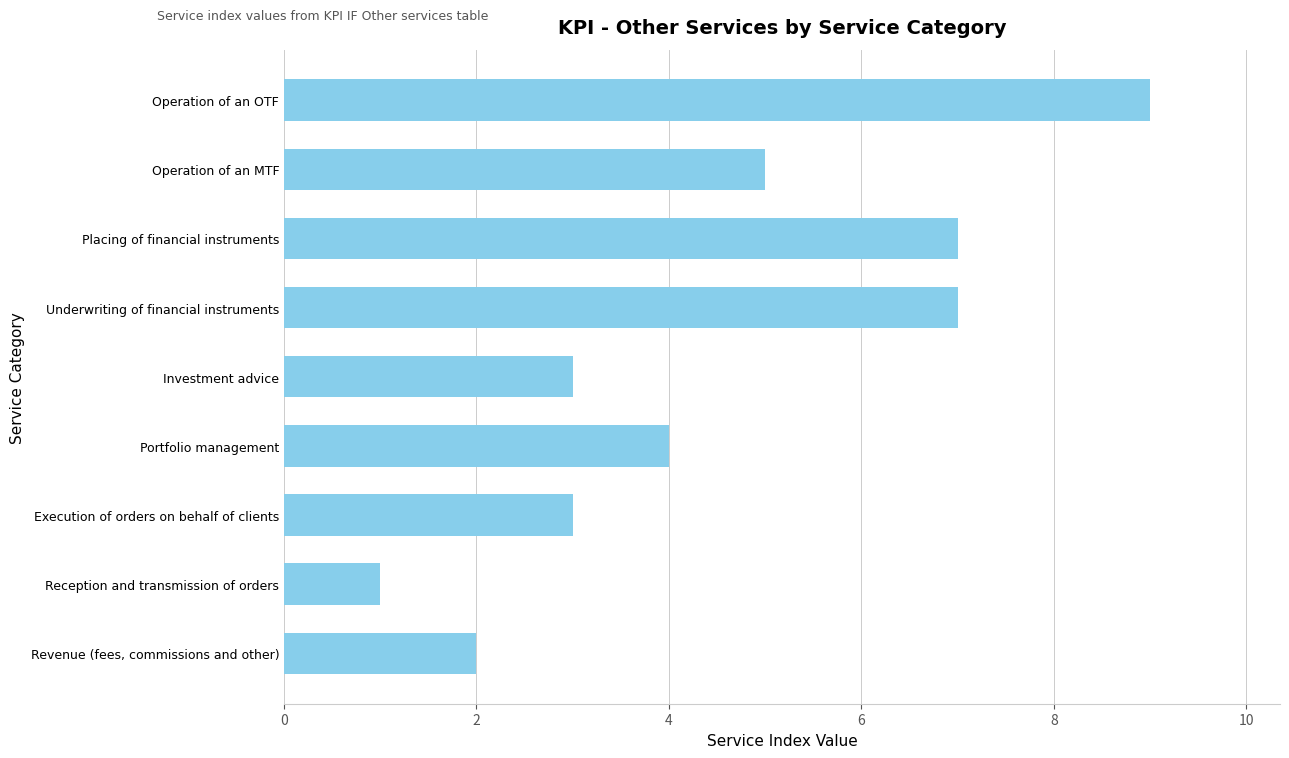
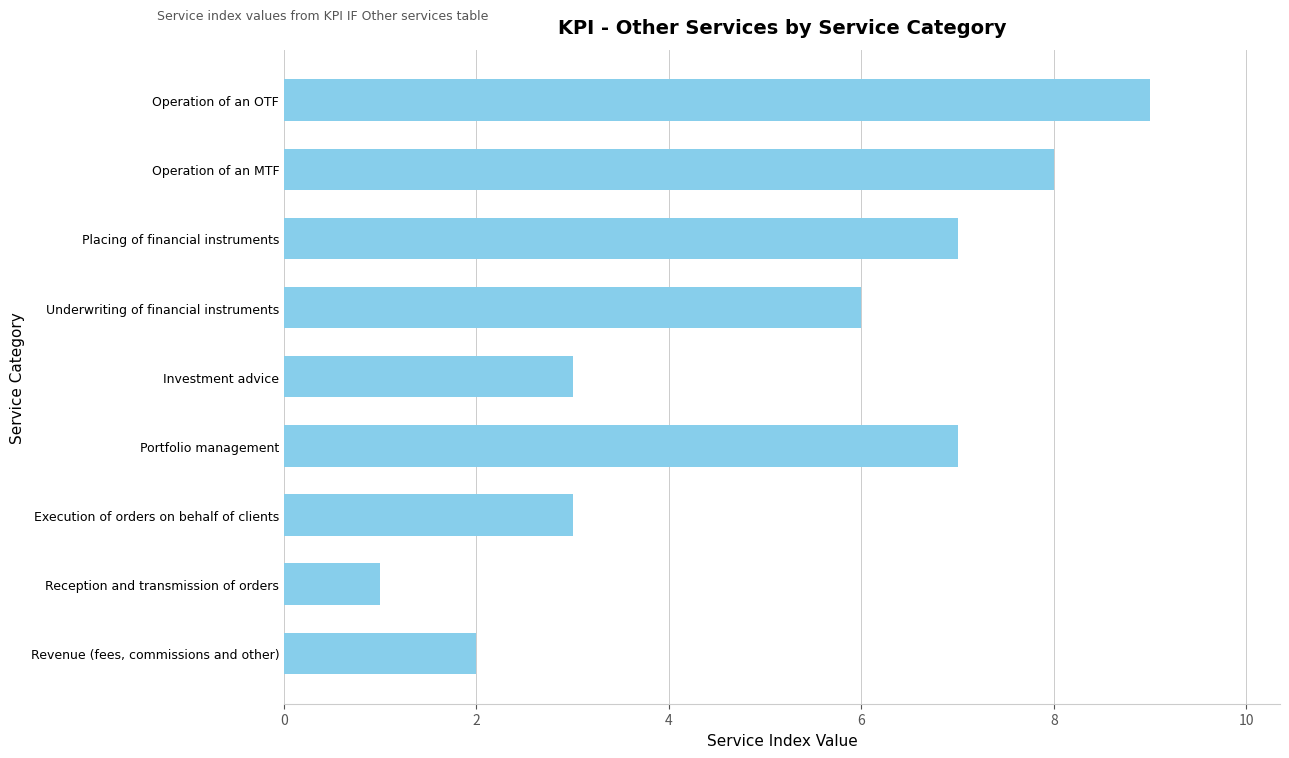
Operation of an MTF: 5 -> 8
Underwriting of financial instruments: 7 -> 6
Portfolio management: 4 -> 7
